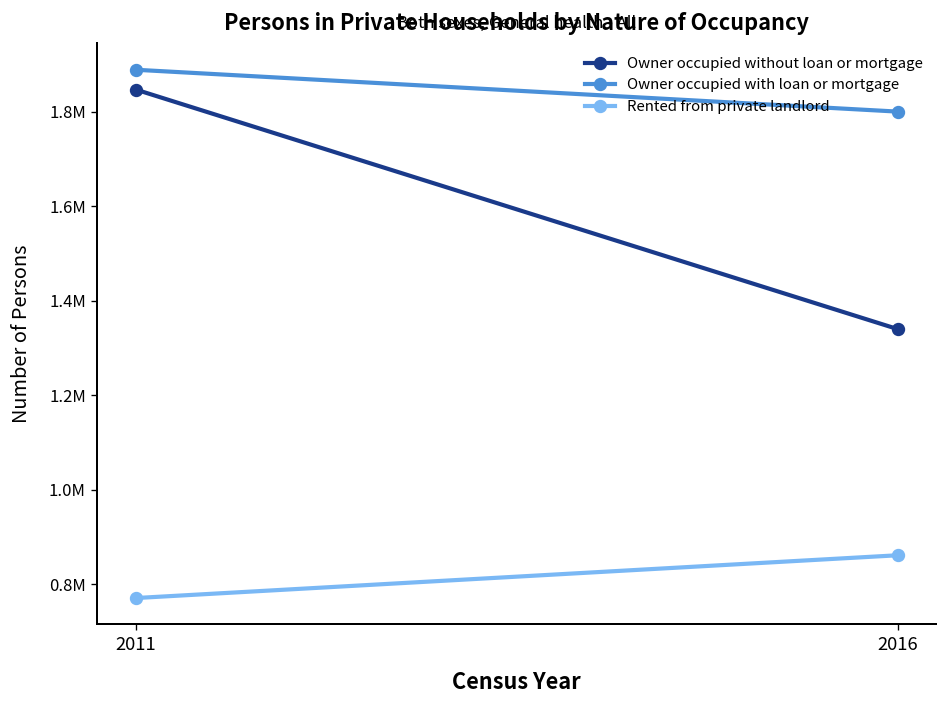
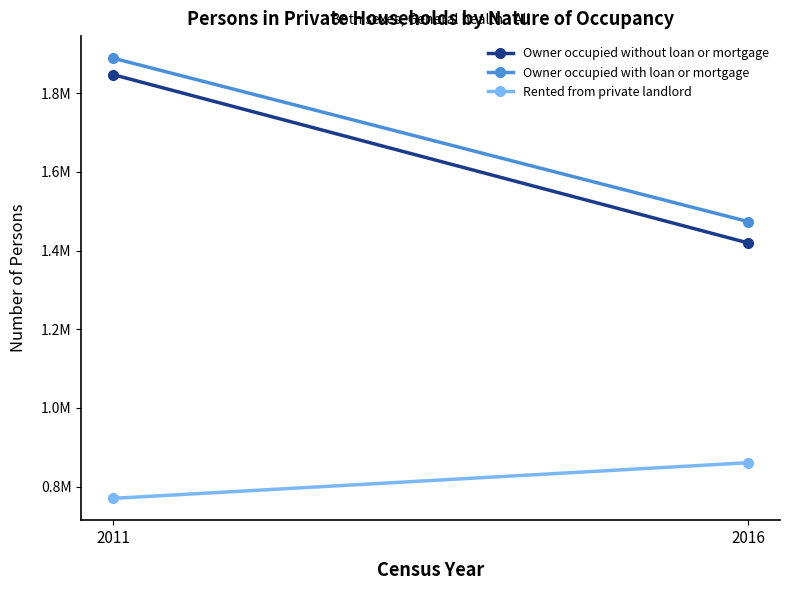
Owner occupied without loan or mortgage, 2016: 1340000 -> 1420000
Owner occupied with loan or mortgage, 2016: 1800000 -> 1470000
